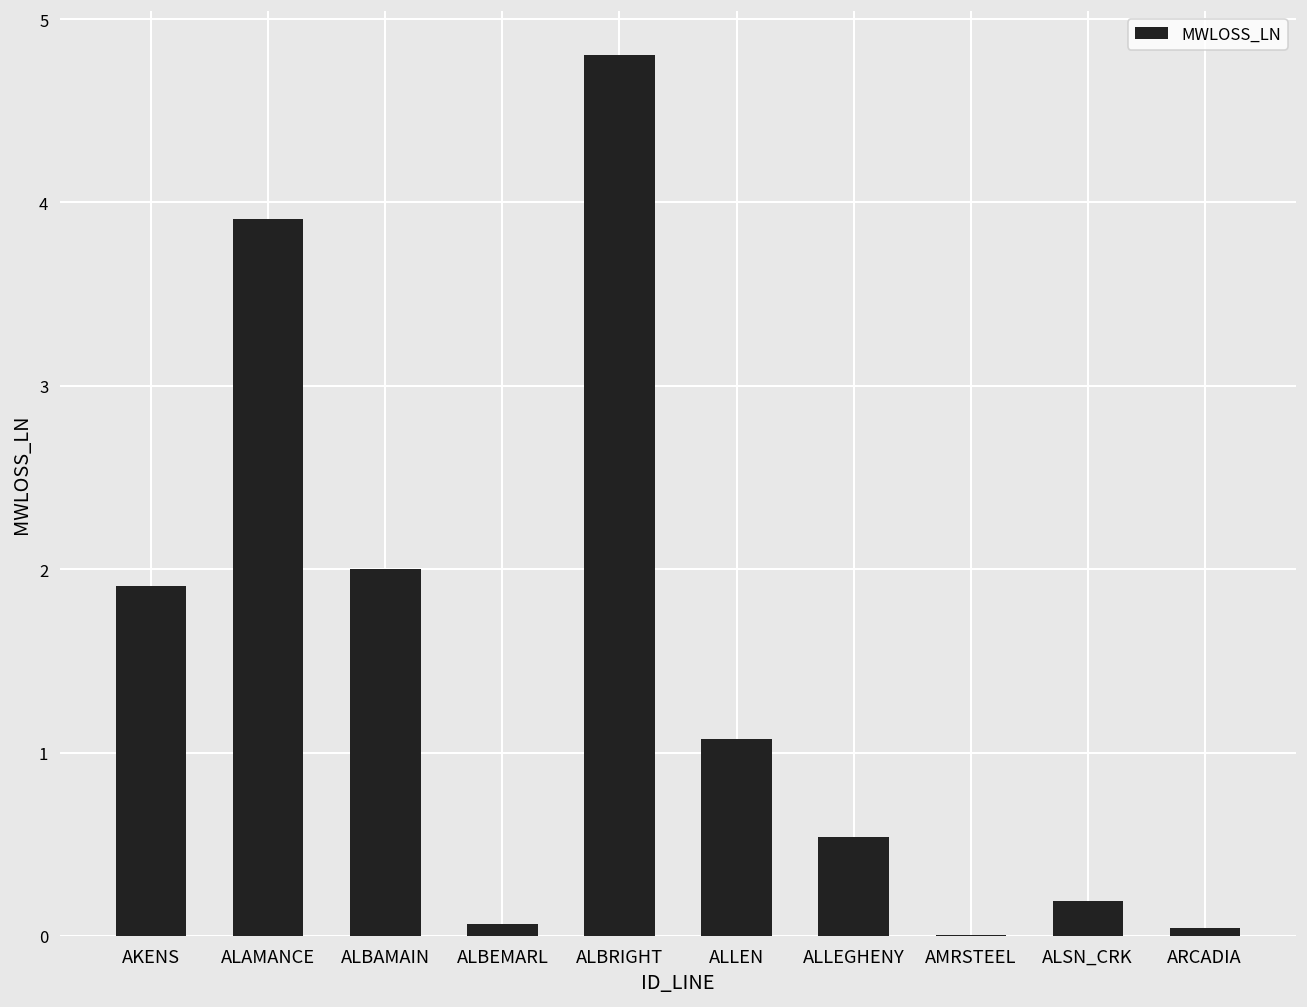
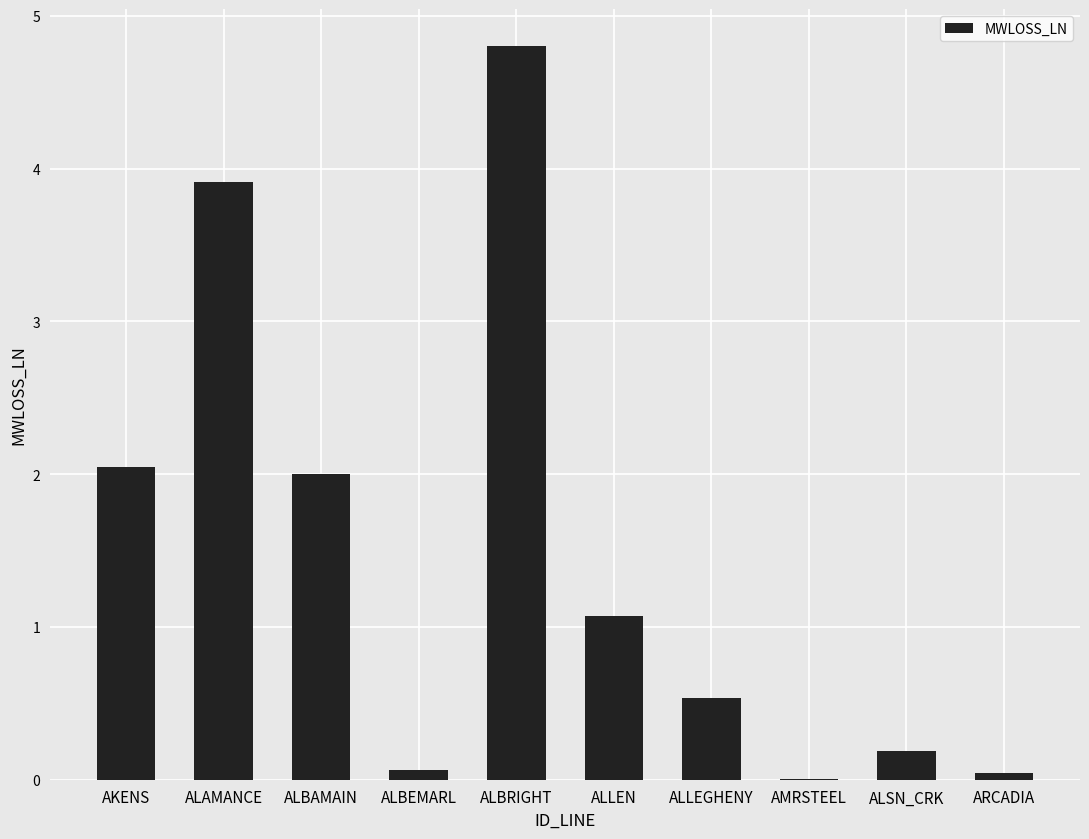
AKENS: 1.91 -> 2.05
